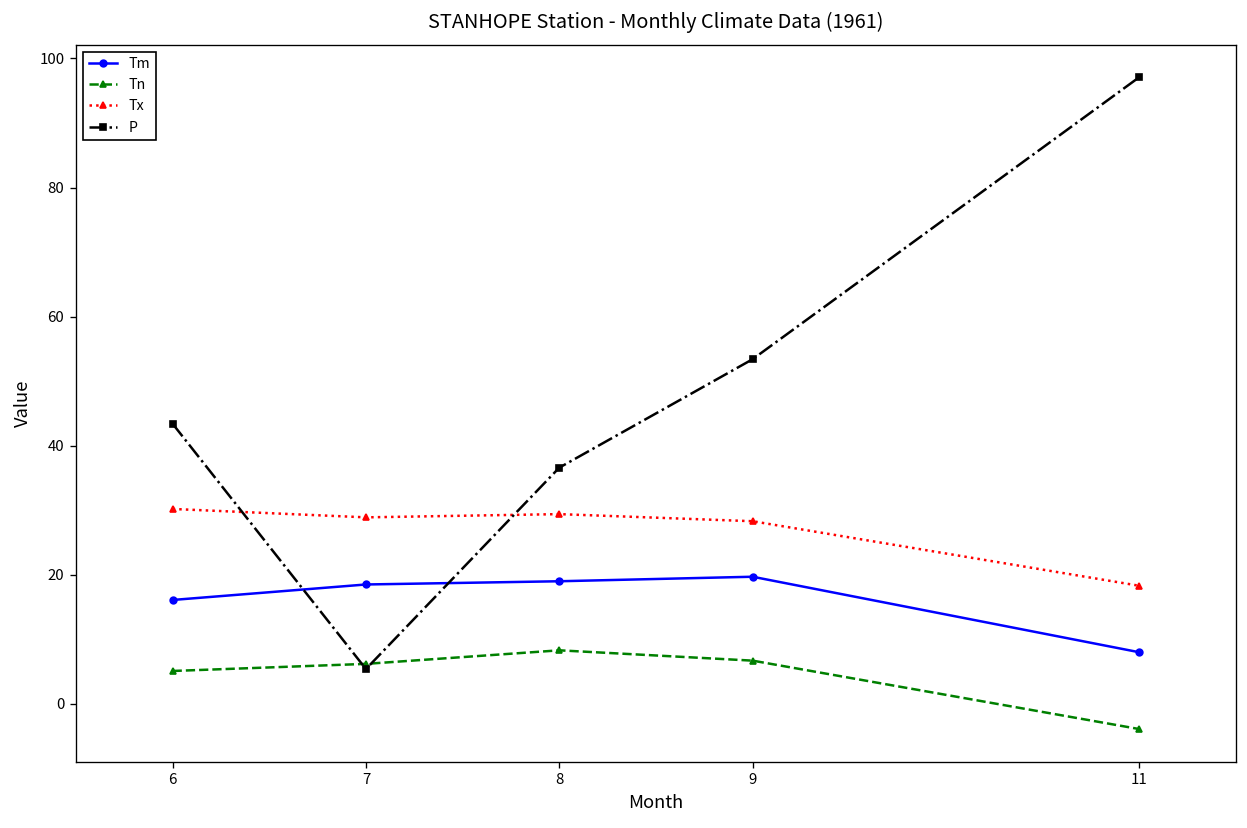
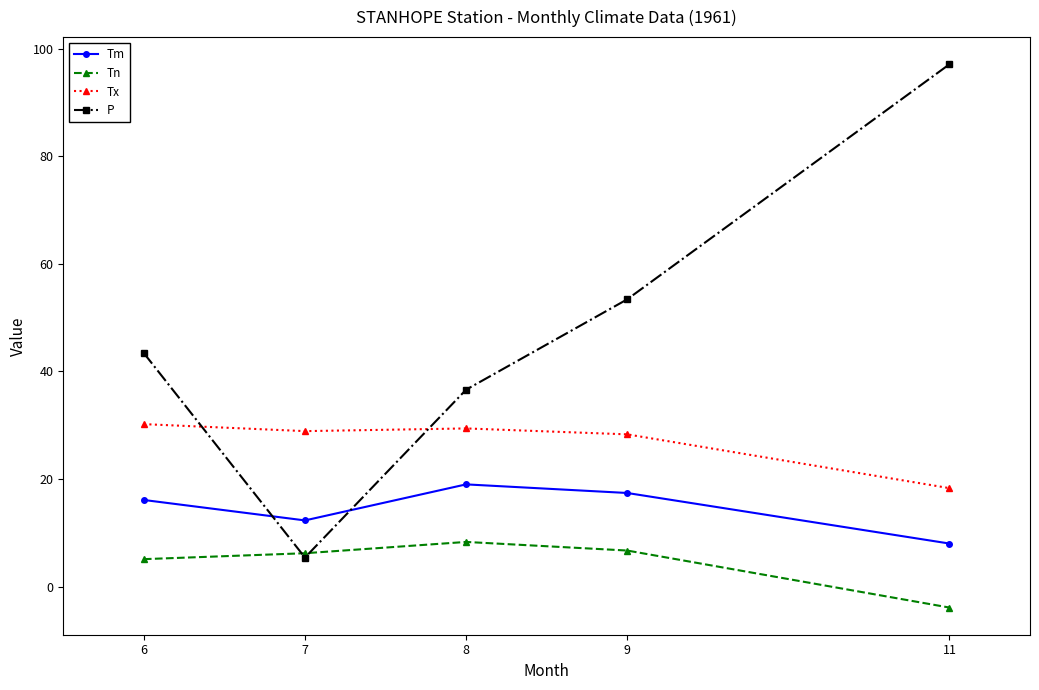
Tm, 7: 19 -> 12
Tm, 9: 20 -> 17
